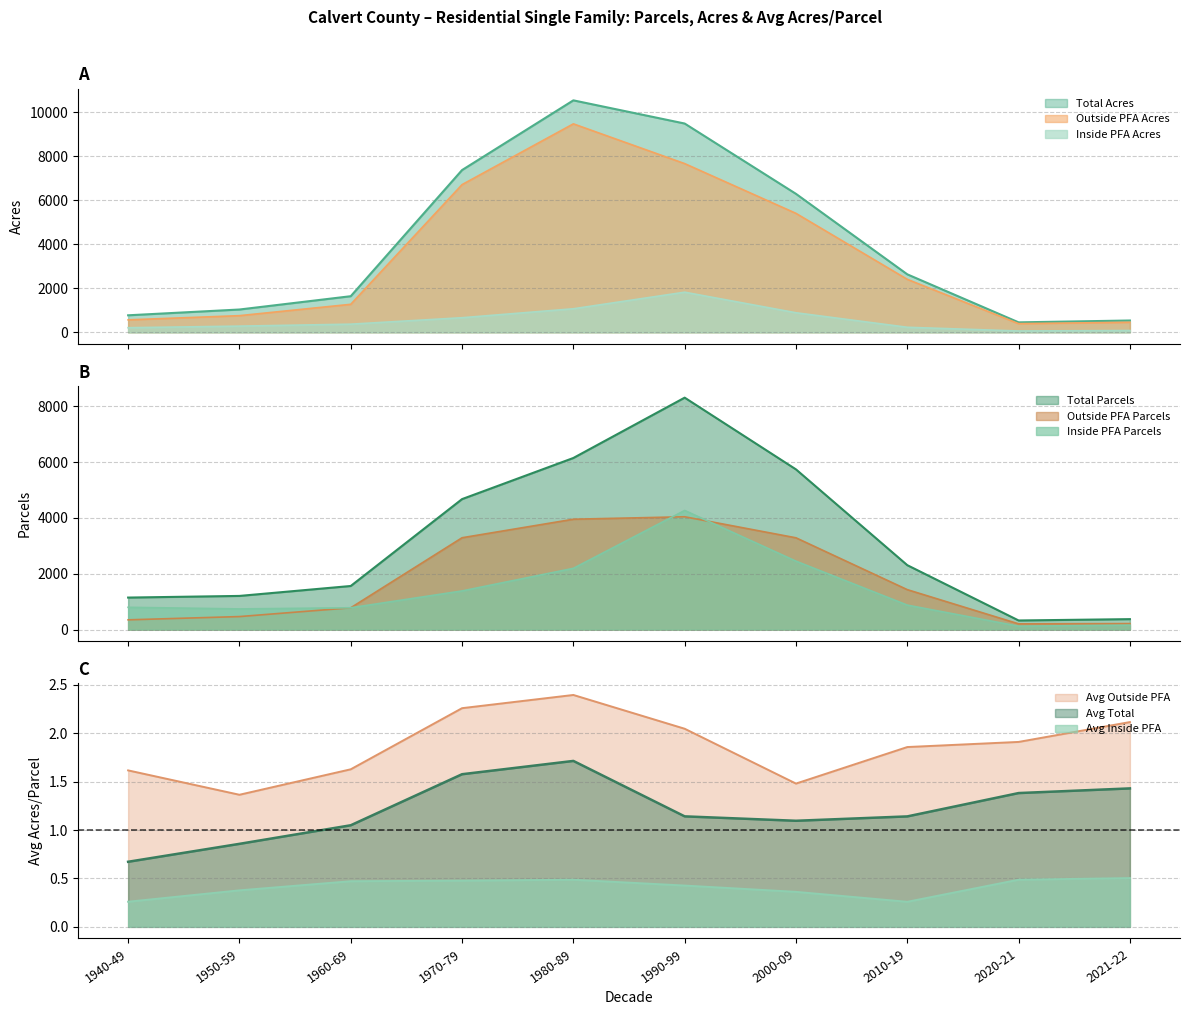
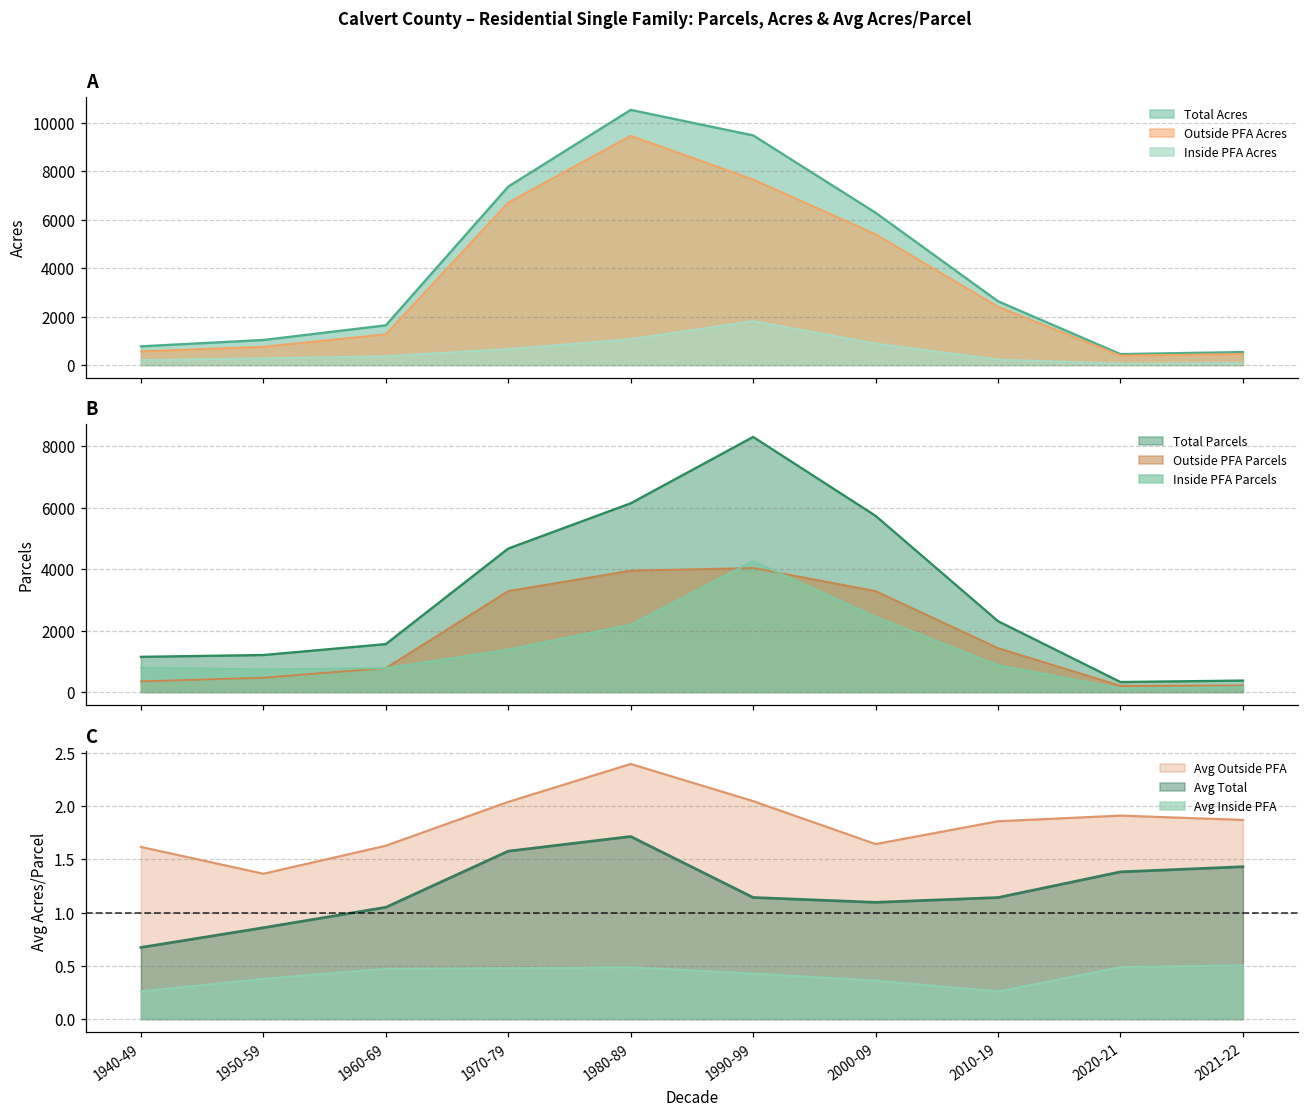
C, Avg Outside PFA, 1970-79: 2.3 -> 2.0
C, Avg Outside PFA, 2000-09: 1.5 -> 1.6
C, Avg Outside PFA, 2021-22: 2.1 -> 1.9
